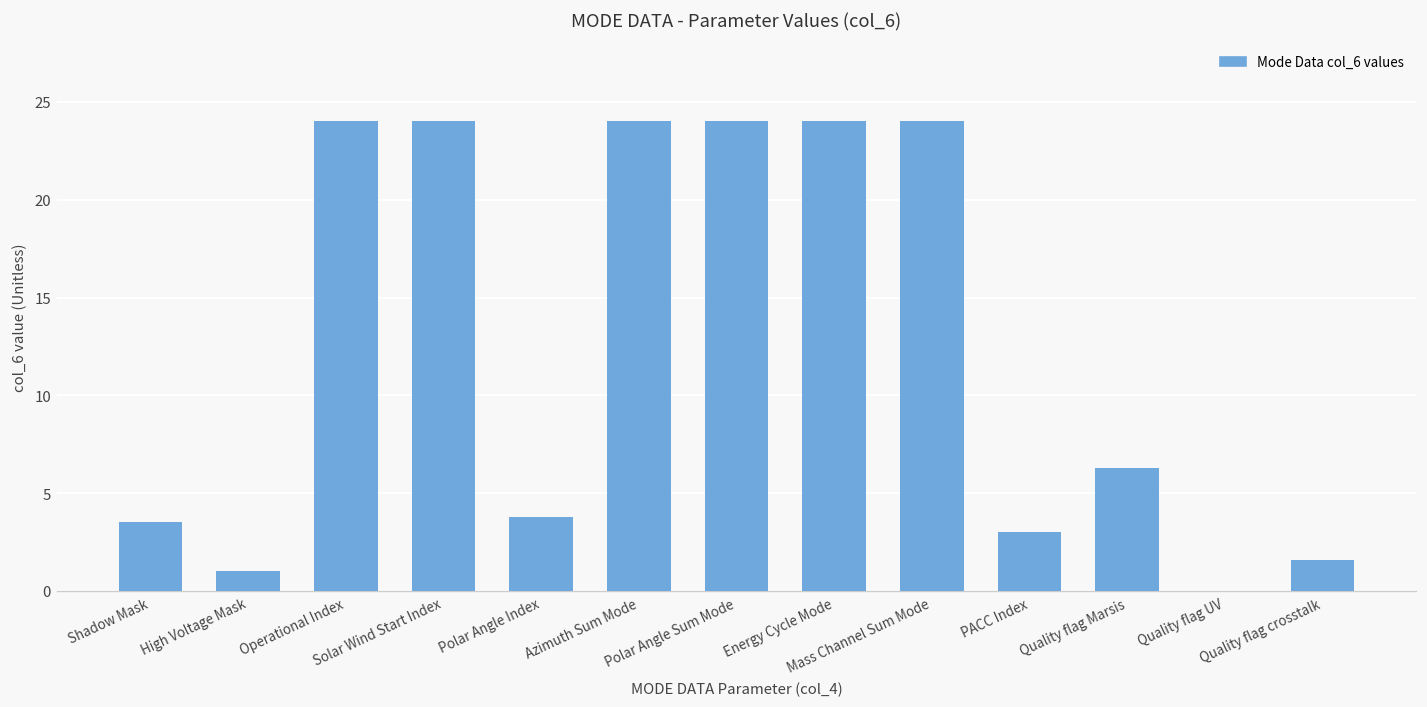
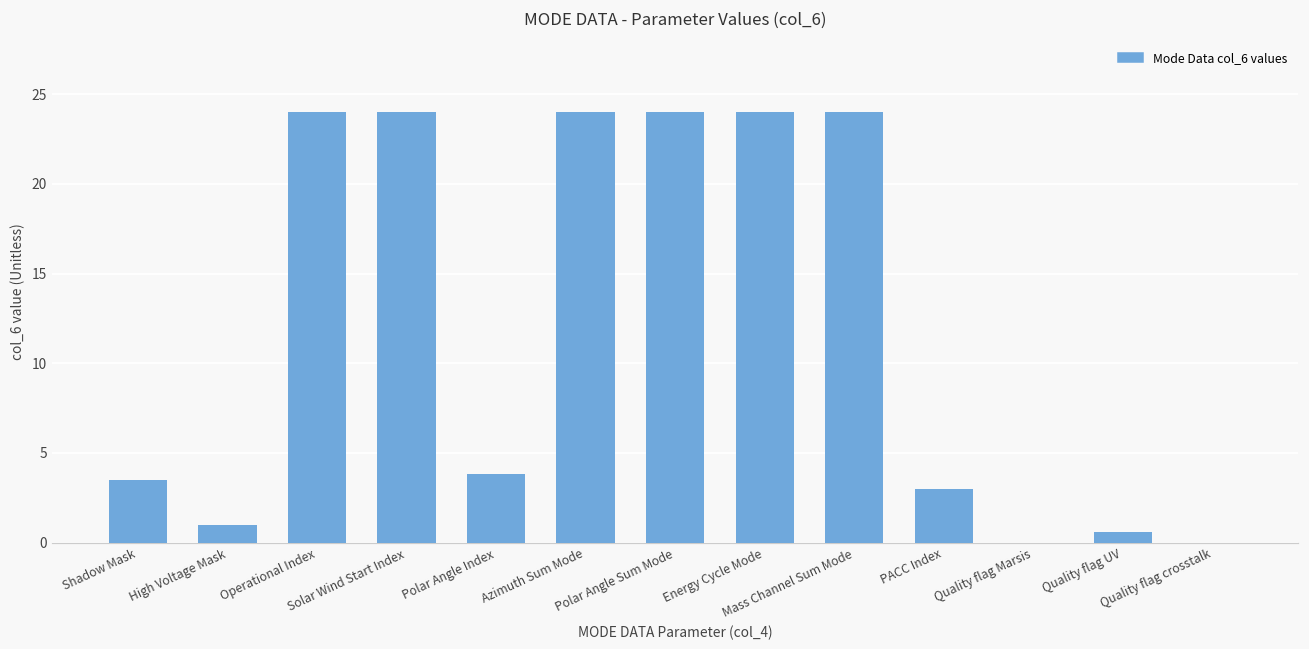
Quality flag Marsis: 6.3 -> 0.0
Quality flag UV: 0.0 -> 0.6
Quality flag crosstalk: 1.6 -> 0.0
